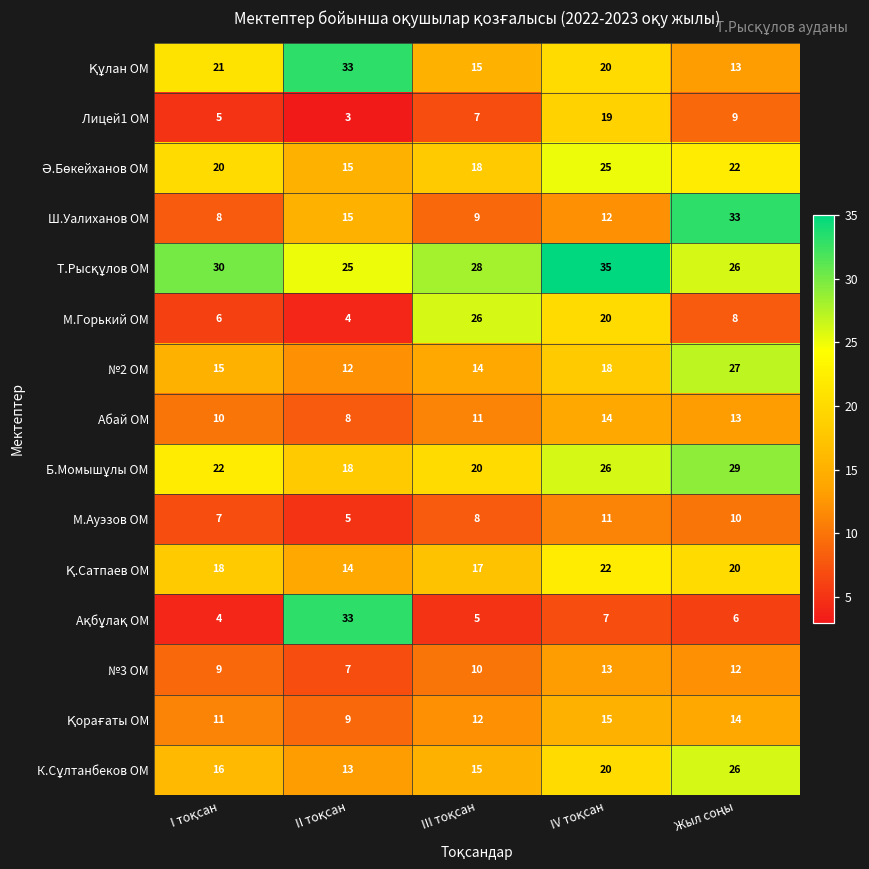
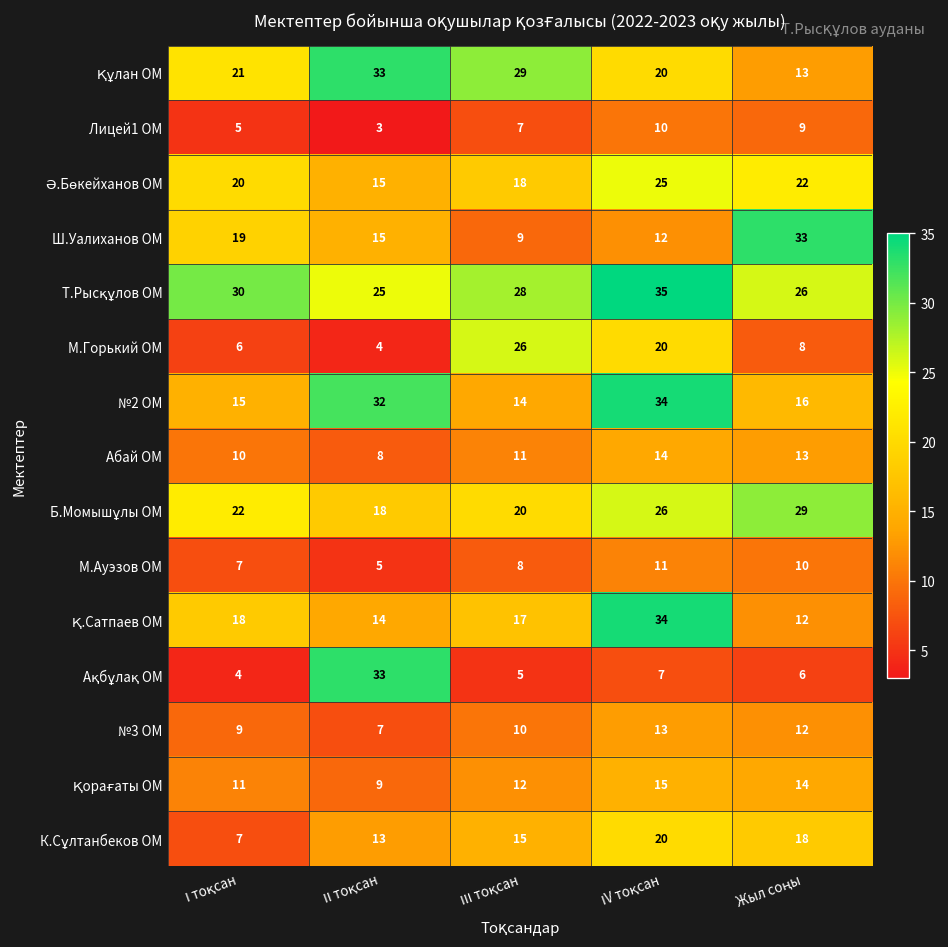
Құлан ОМ, ІІІ тоқсан: 15 -> 29
Лицей1 ОМ, ІV тоқсан: 19 -> 10
Ш.Уалиханов ОМ, І тоқсан: 8 -> 19
№2 ОМ, ІІ тоқсан: 12 -> 32
№2 ОМ, ІV тоқсан: 18 -> 34
№2 ОМ, Жыл соңы: 27 -> 16
Қ.Сатпаев ОМ, ІV тоқсан: 22 -> 34
Қ.Сатпаев ОМ, Жыл соңы: 20 -> 12
К.Сұлтанбеков ОМ, І тоқсан: 16 -> 7
К.Сұлтанбеков ОМ, Жыл соңы: 26 -> 18
